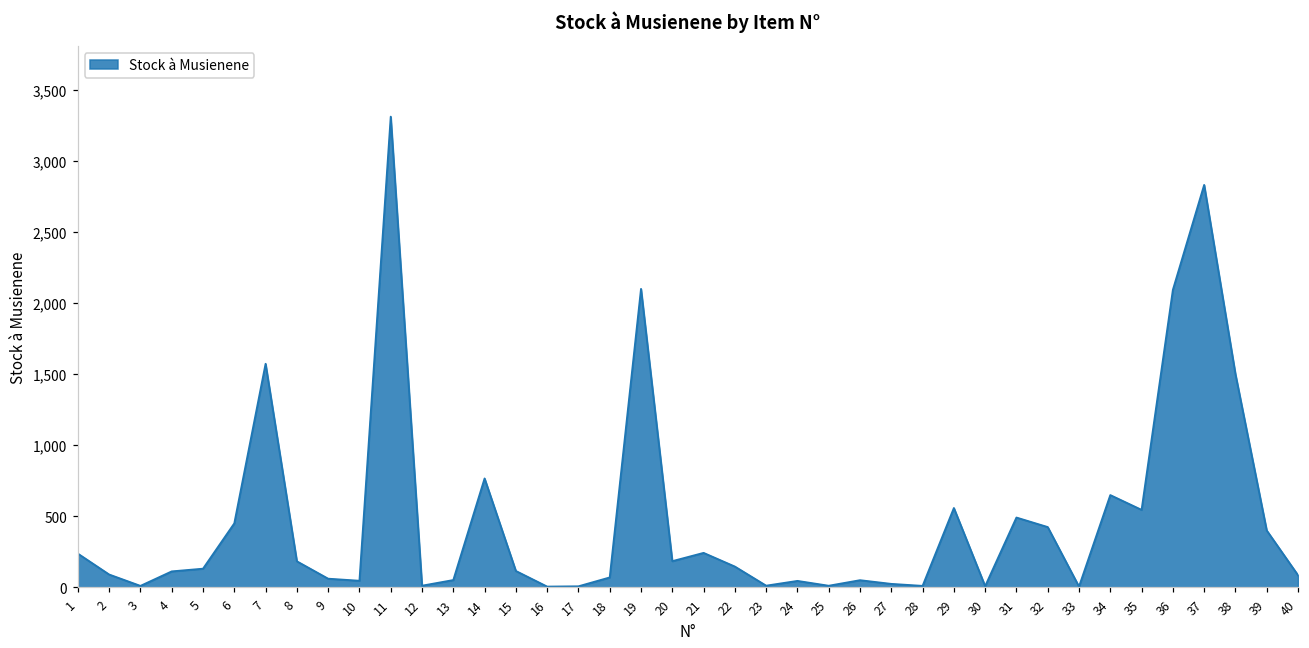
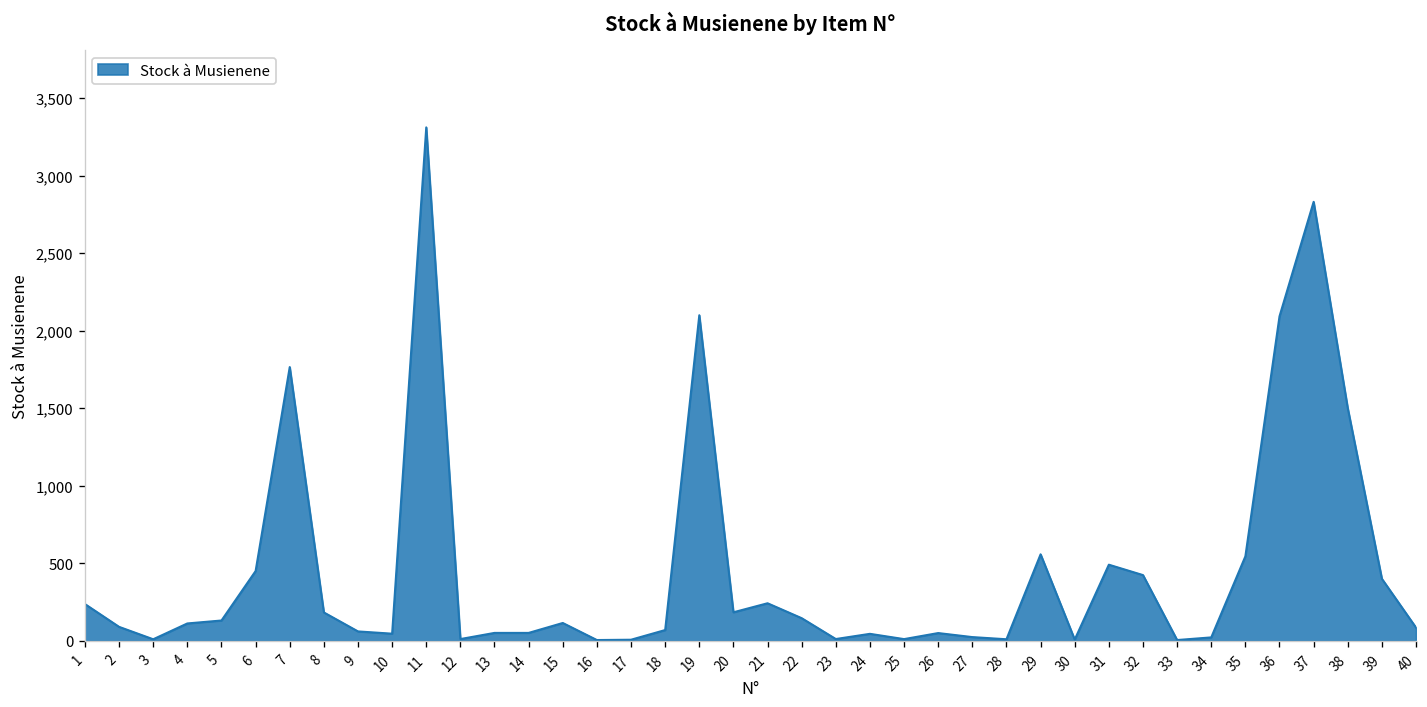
7: 1,570 -> 1,770
14: 770 -> 50
34: 650 -> 20
